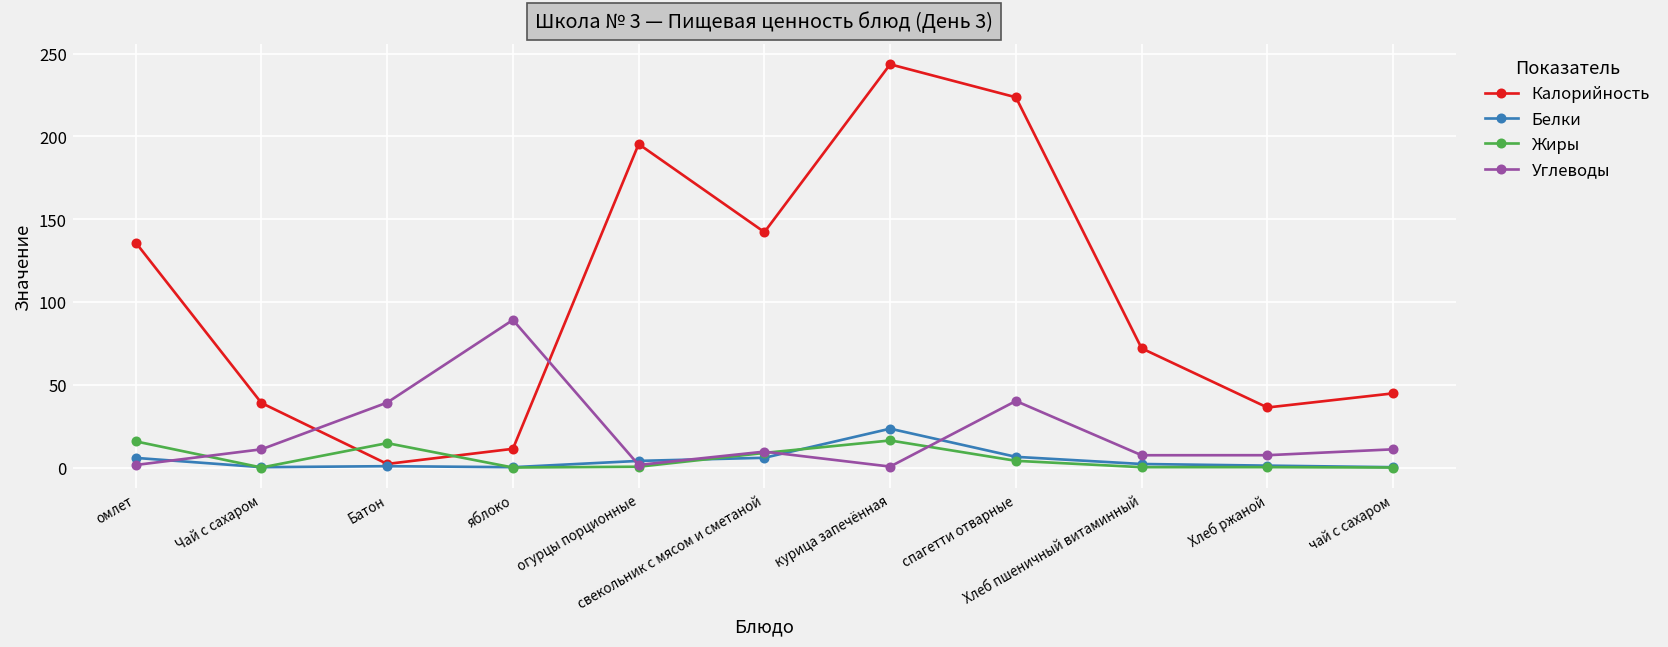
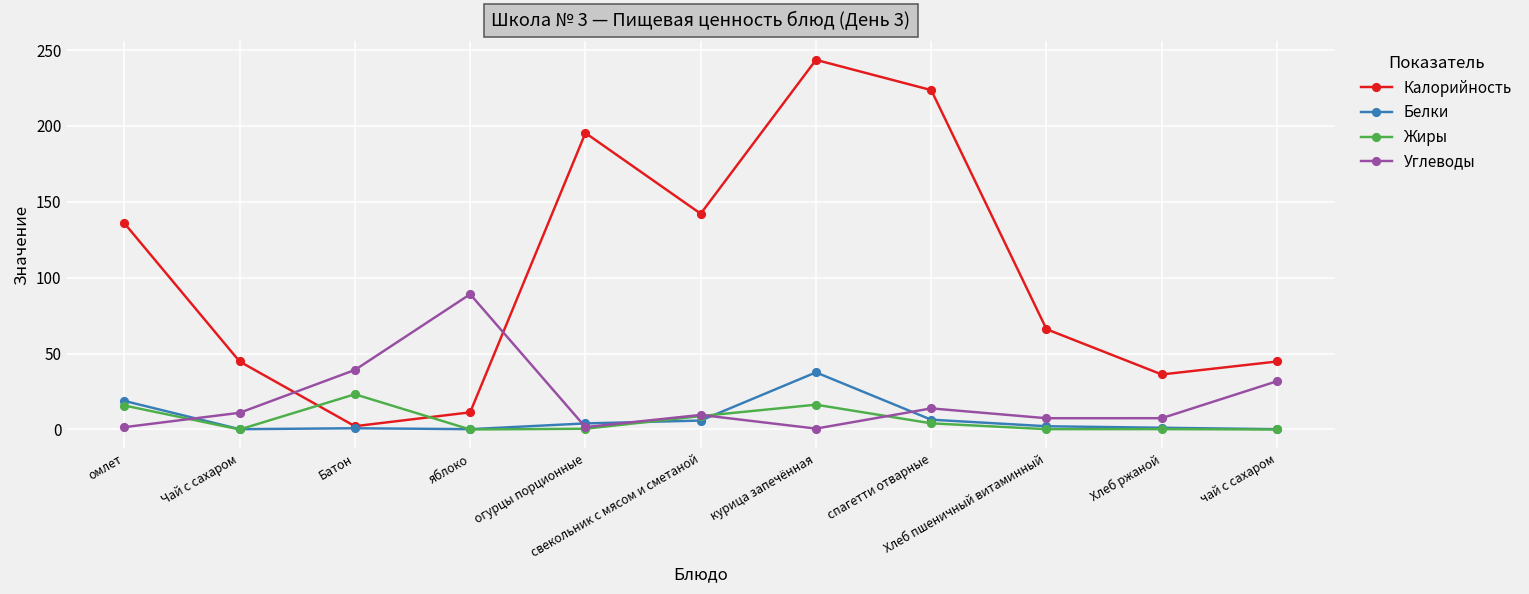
Белки, омлет: 6 -> 19
Калорийность, Чай с сахаром: 39 -> 45
Жиры, Батон: 15 -> 23
Белки, курица запечённая: 23 -> 38
Углеводы, спагетти отварные: 40 -> 14
Калорийность, Хлеб пшеничный витаминный: 72 -> 66
Углеводы, чай с сахаром: 11 -> 32
